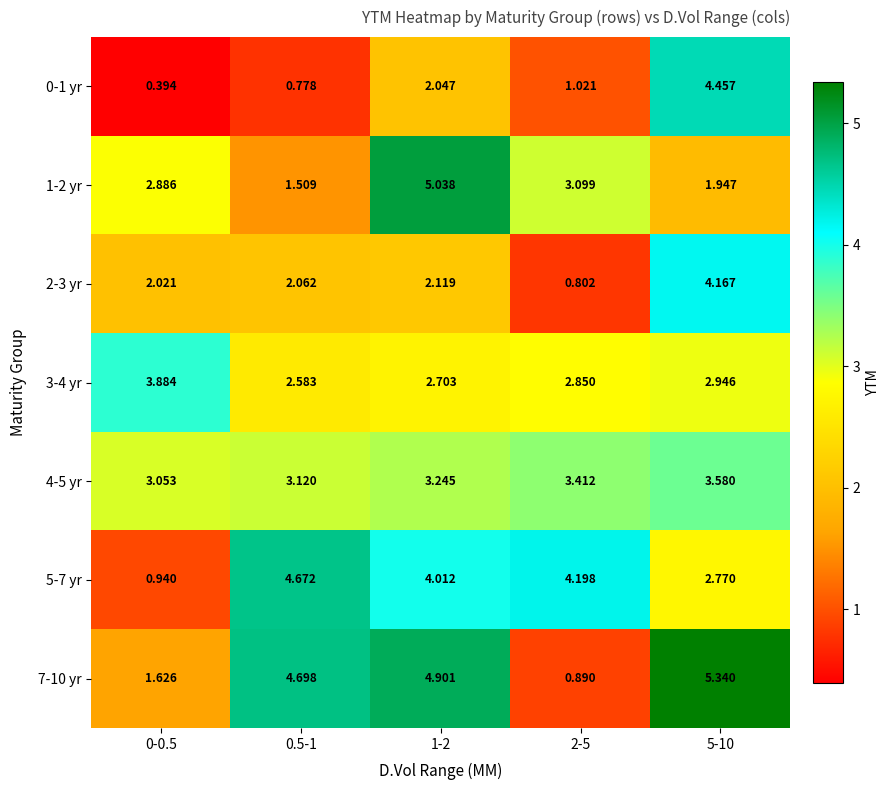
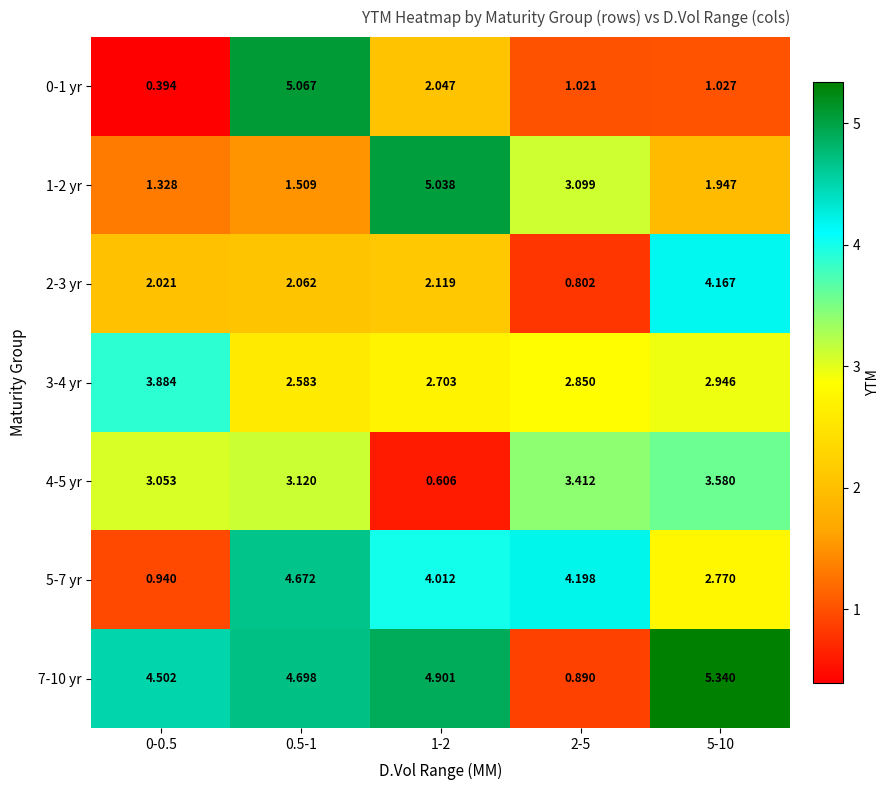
0-1 yr, 0.5-1: 0.778 -> 5.067
0-1 yr, 5-10: 4.457 -> 1.027
1-2 yr, 0-0.5: 2.886 -> 1.328
4-5 yr, 1-2: 3.245 -> 0.606
7-10 yr, 0-0.5: 1.626 -> 4.502
